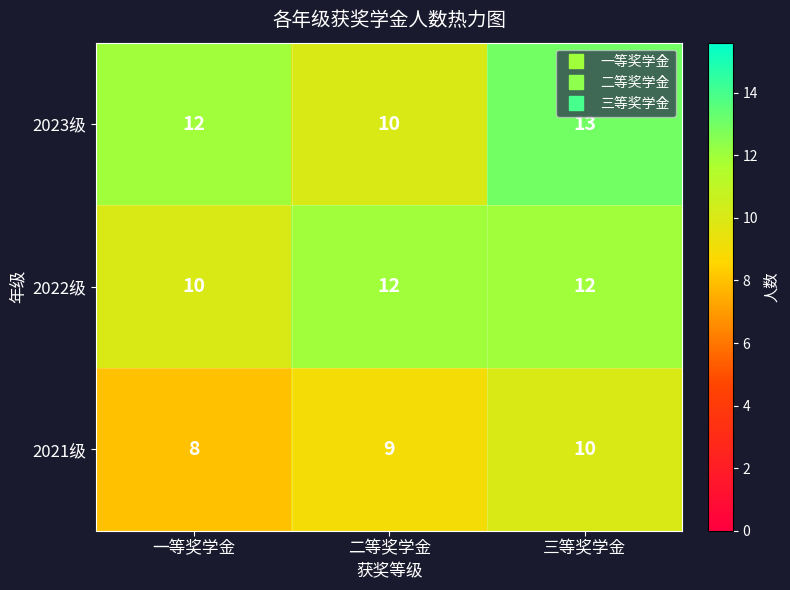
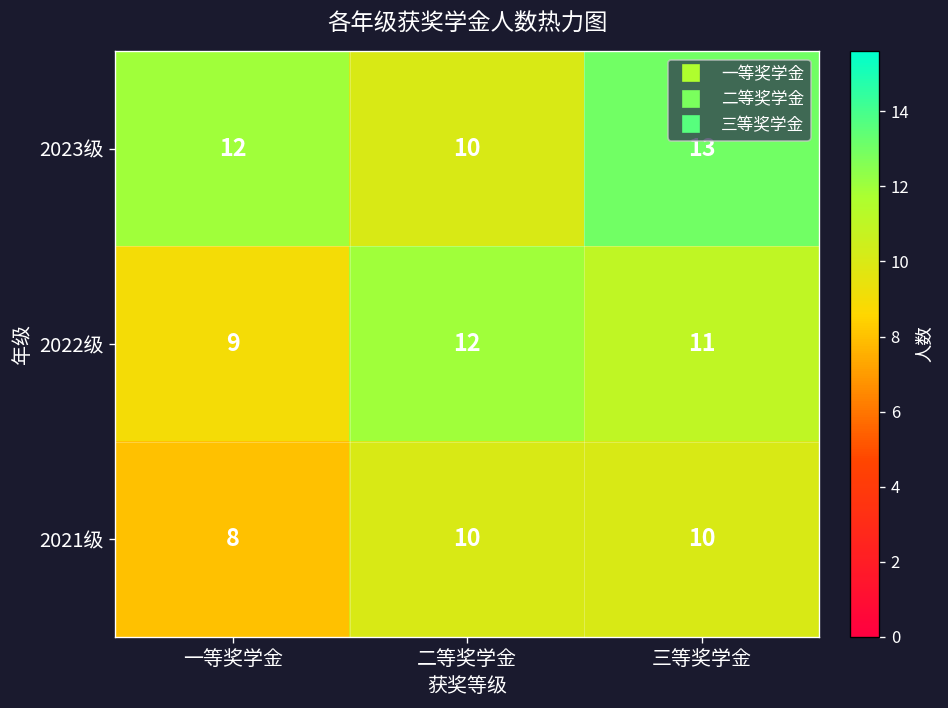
2022级, 一等奖学金: 10 -> 9
2022级, 三等奖学金: 12 -> 11
2021级, 二等奖学金: 9 -> 10
